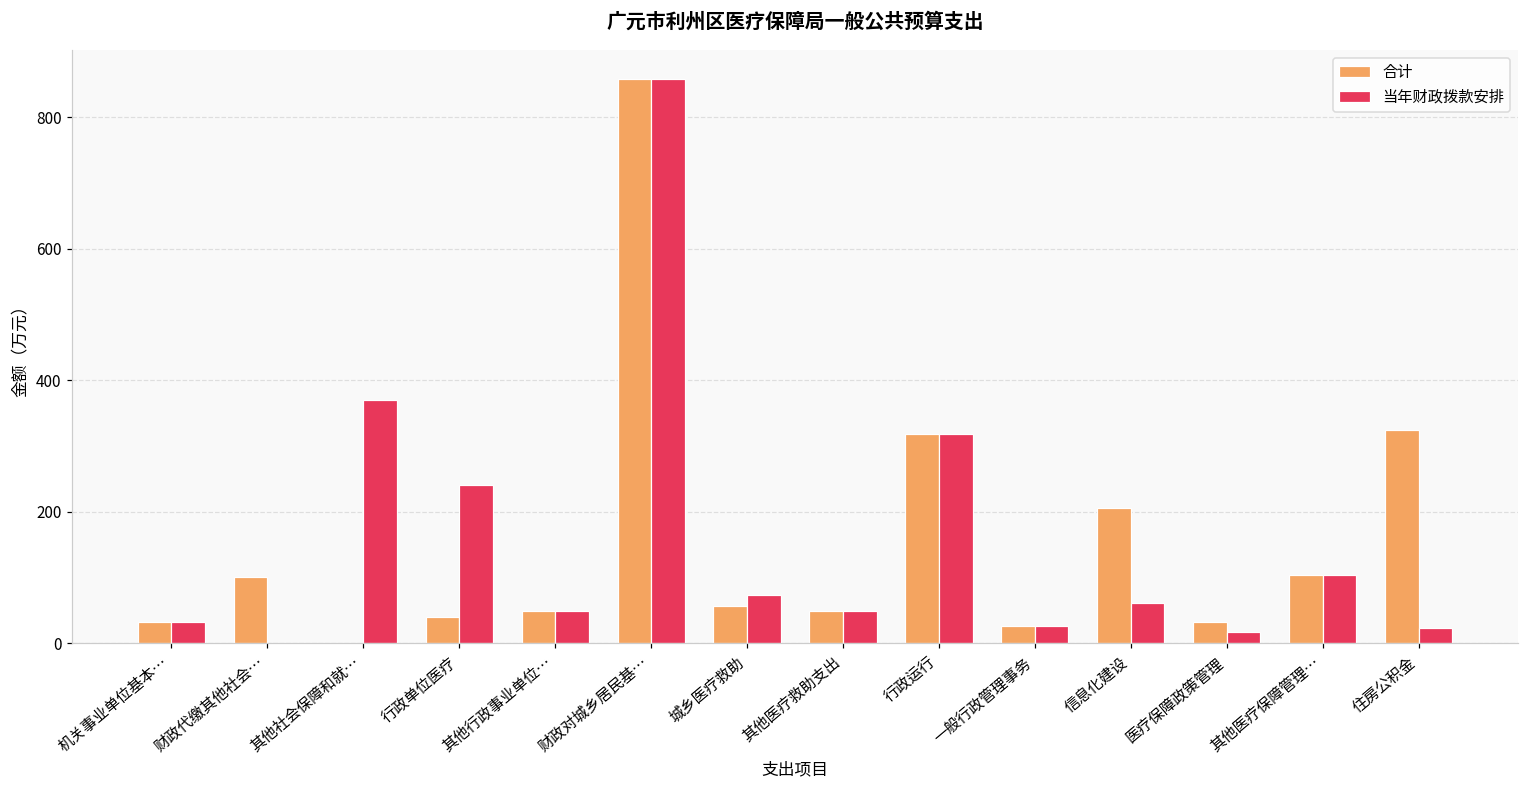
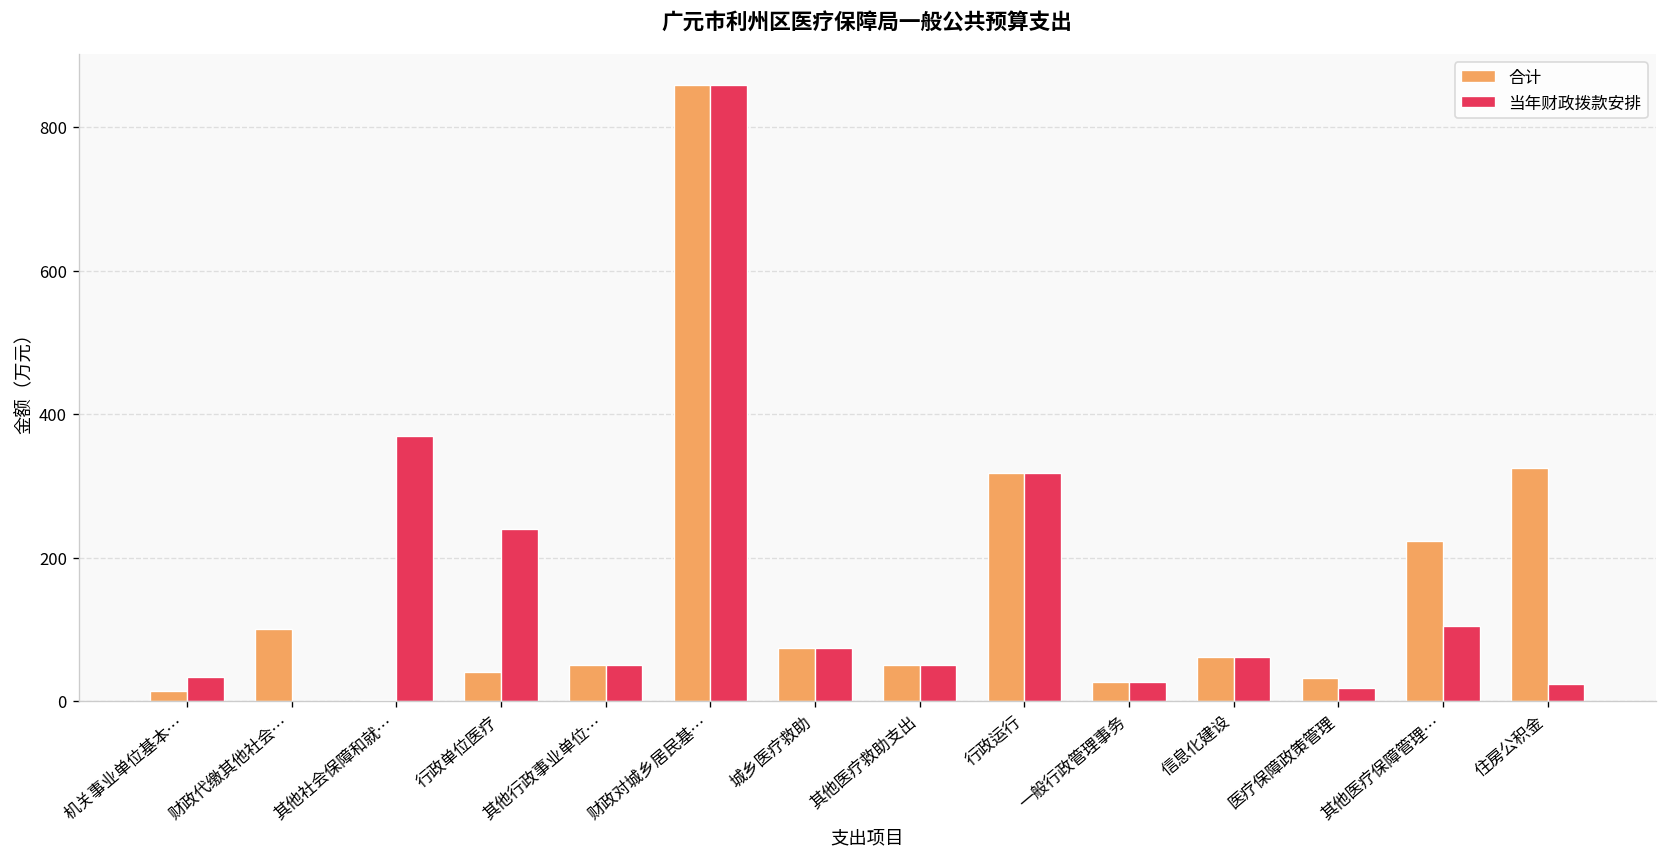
合计, 机关事业单位基本…: 30 -> 10
合计, 城乡医疗救助: 60 -> 70
合计, 信息化建设: 210 -> 60
合计, 其他医疗保障管理…: 100 -> 220
